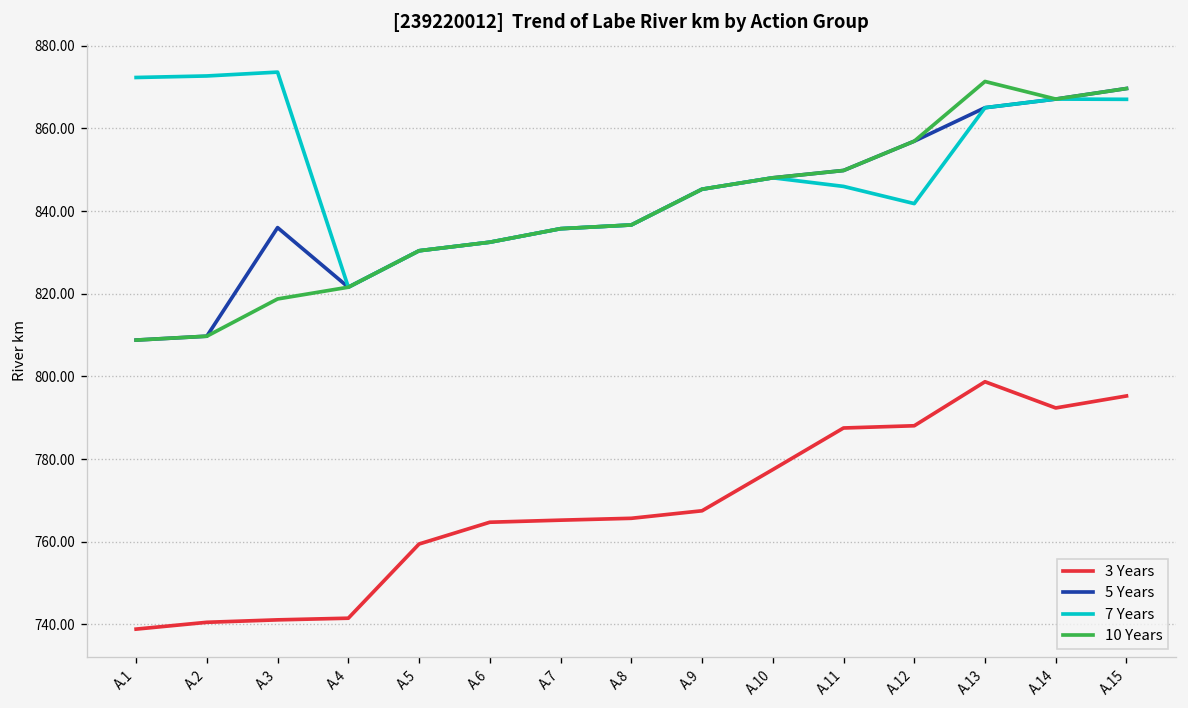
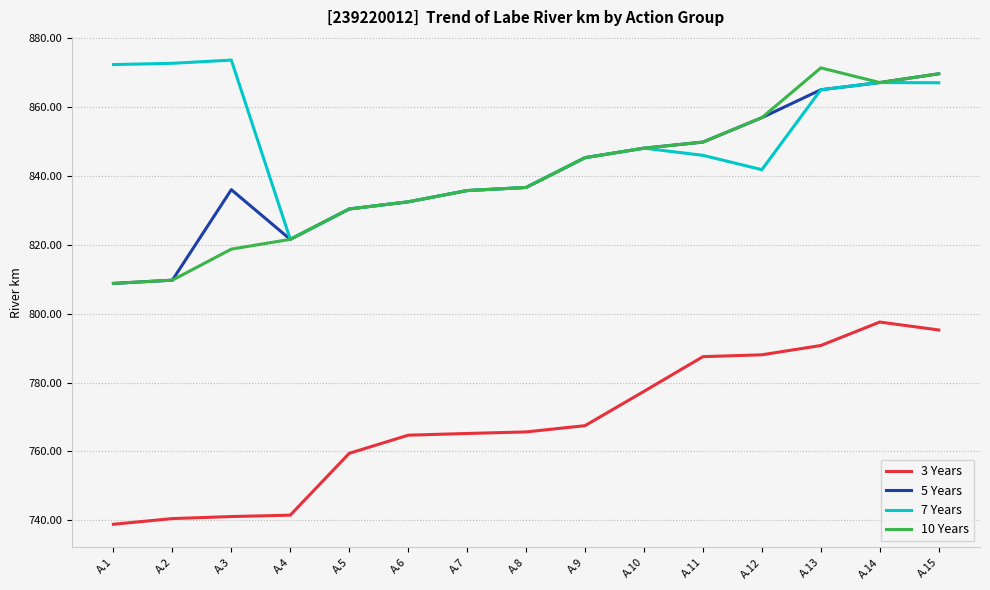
3 Years, A.13: 799 -> 791
3 Years, A.14: 792 -> 798
